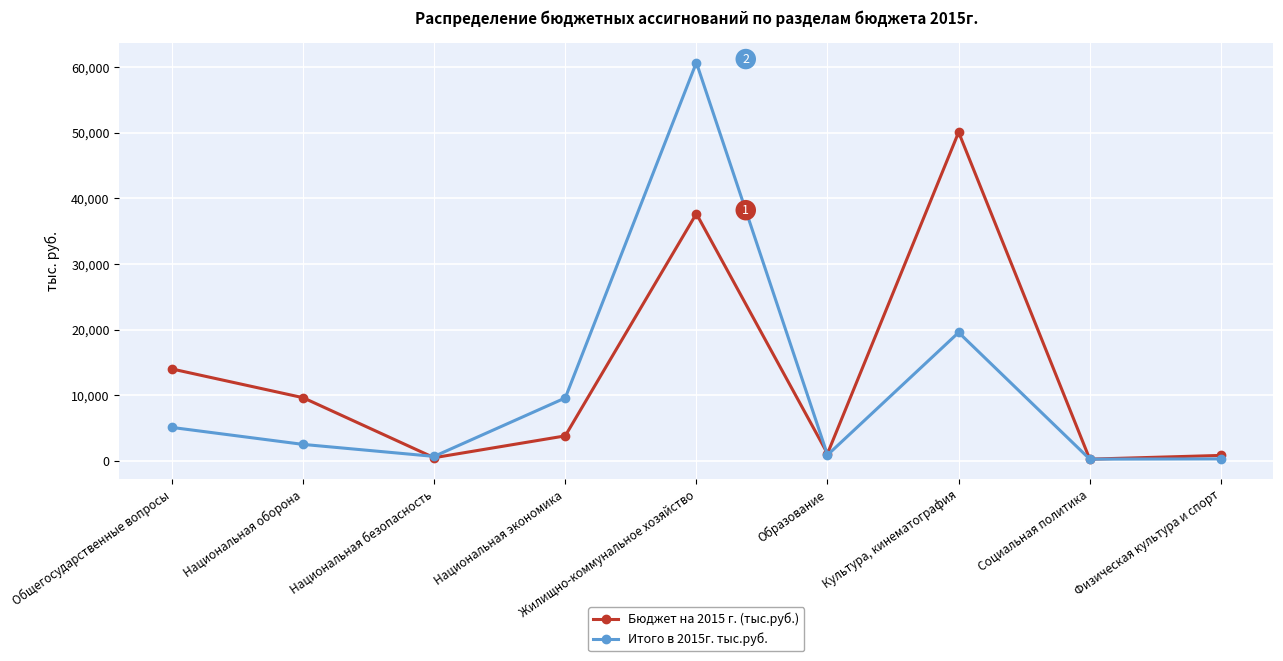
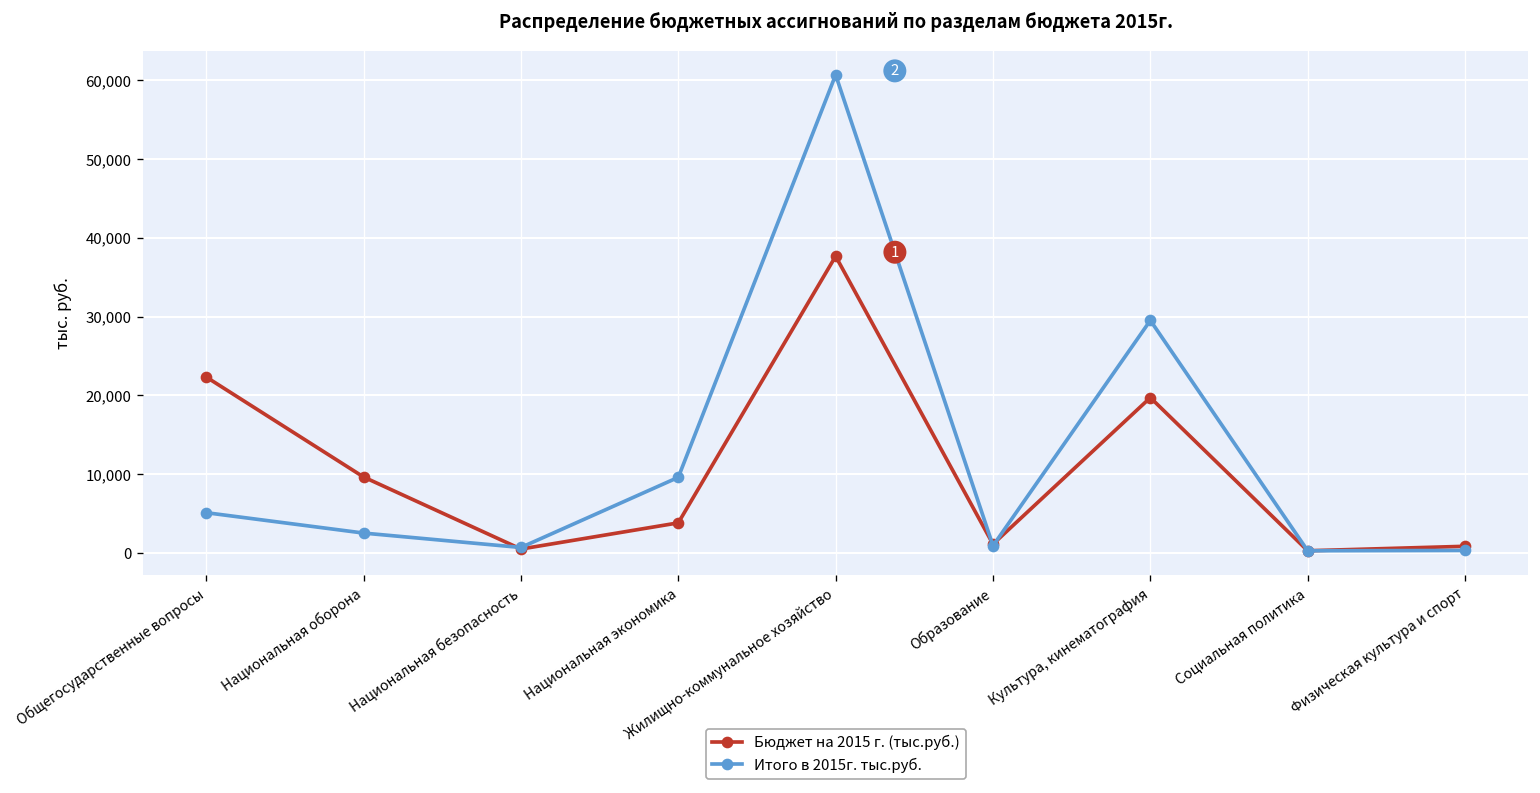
Бюджет на 2015 г. (тыс.руб.), Общегосударственные вопросы: 14,000 -> 22,000
Бюджет на 2015 г. (тыс.руб.), Культура, кинематография: 50,000 -> 20,000
Итого в 2015г. тыс.руб., Культура, кинематография: 20,000 -> 30,000
